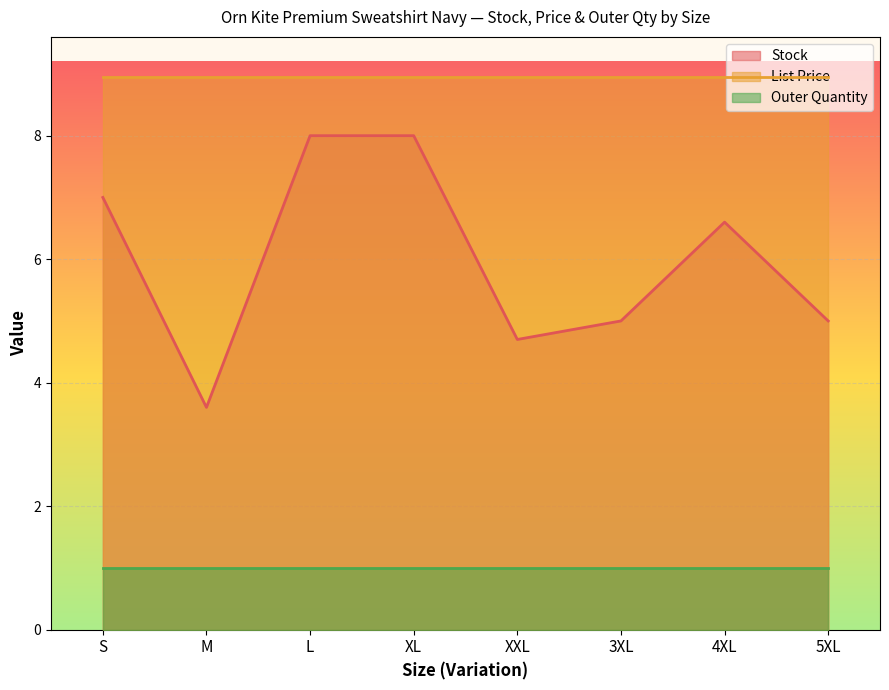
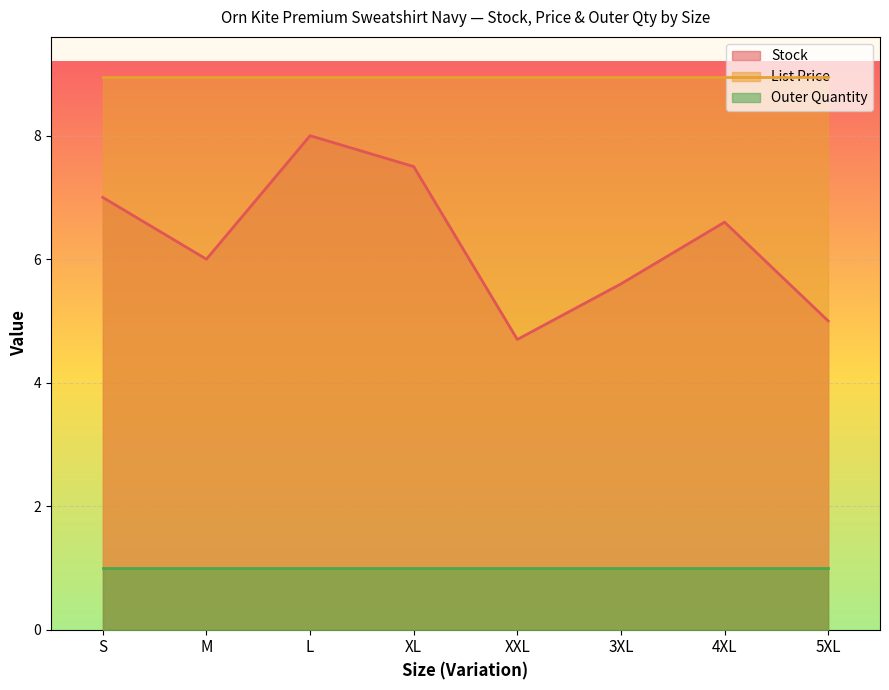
Stock, M: 3.6 -> 6.0
Stock, XL: 8.0 -> 7.5
Stock, 3XL: 5.0 -> 5.6
